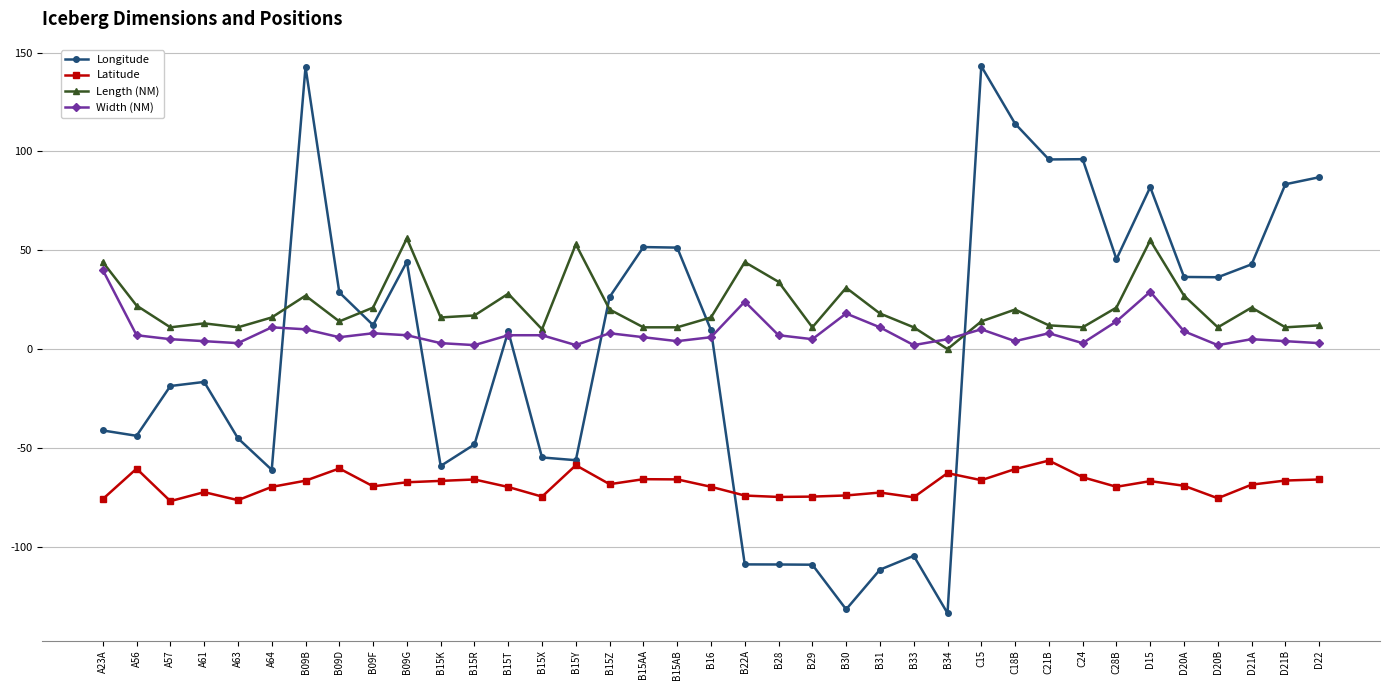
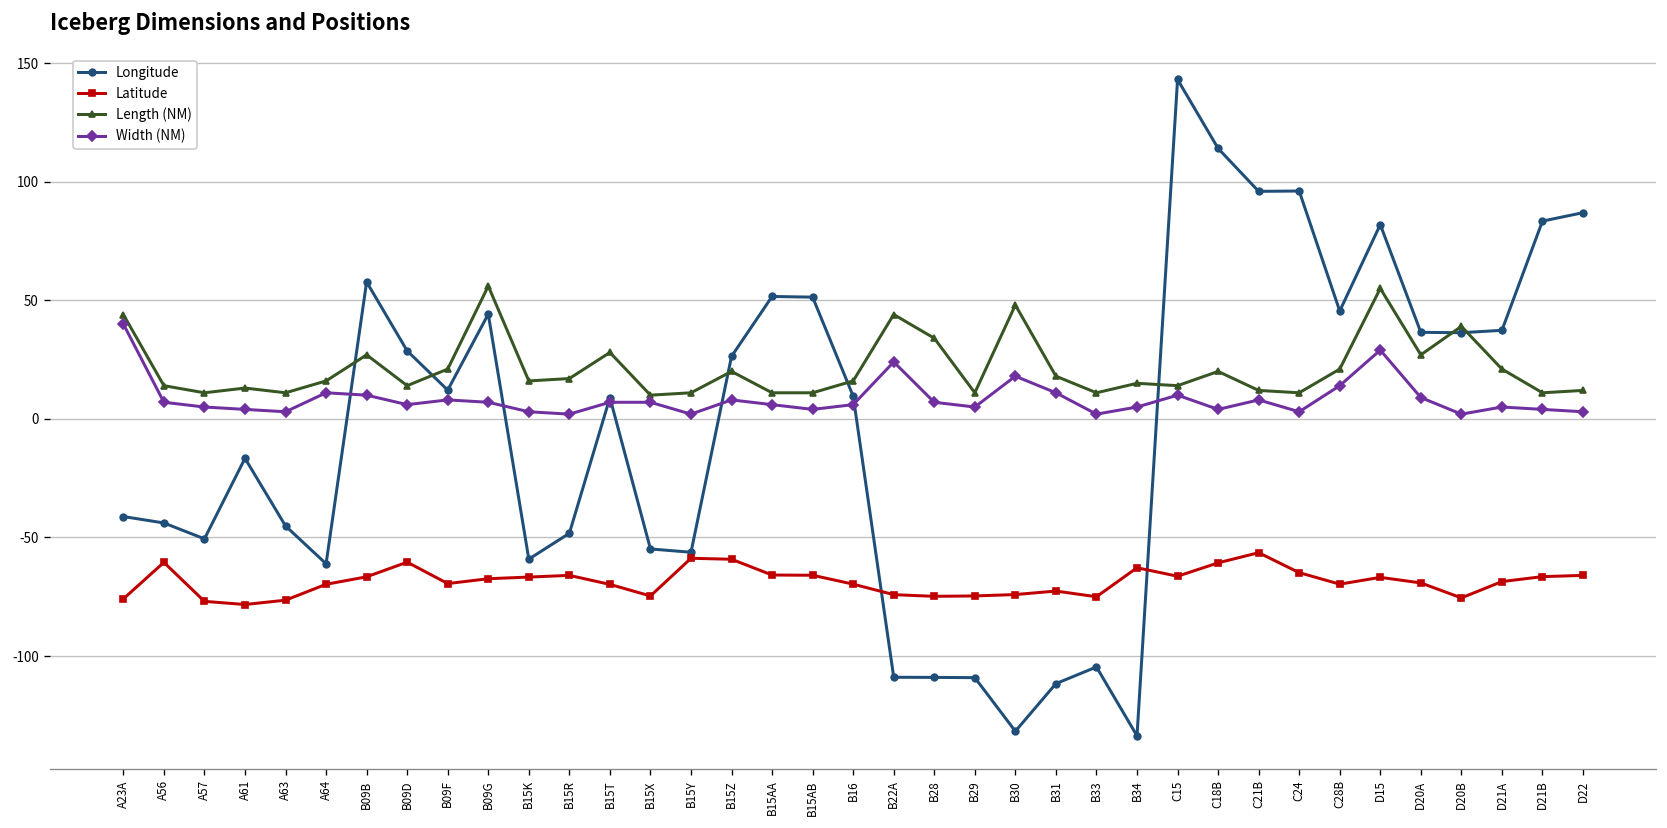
Length (NM), A56: 22 -> 14
Longitude, A57: -19 -> -51
Latitude, A61: -72 -> -78
Longitude, B09B: 143 -> 58
Length (NM), B15Y: 53 -> 11
Latitude, B15Z: -68 -> -59
Length (NM), B30: 31 -> 48
Length (NM), B34: 0 -> 15
Length (NM), D20B: 11 -> 39
Longitude, D21A: 43 -> 37
